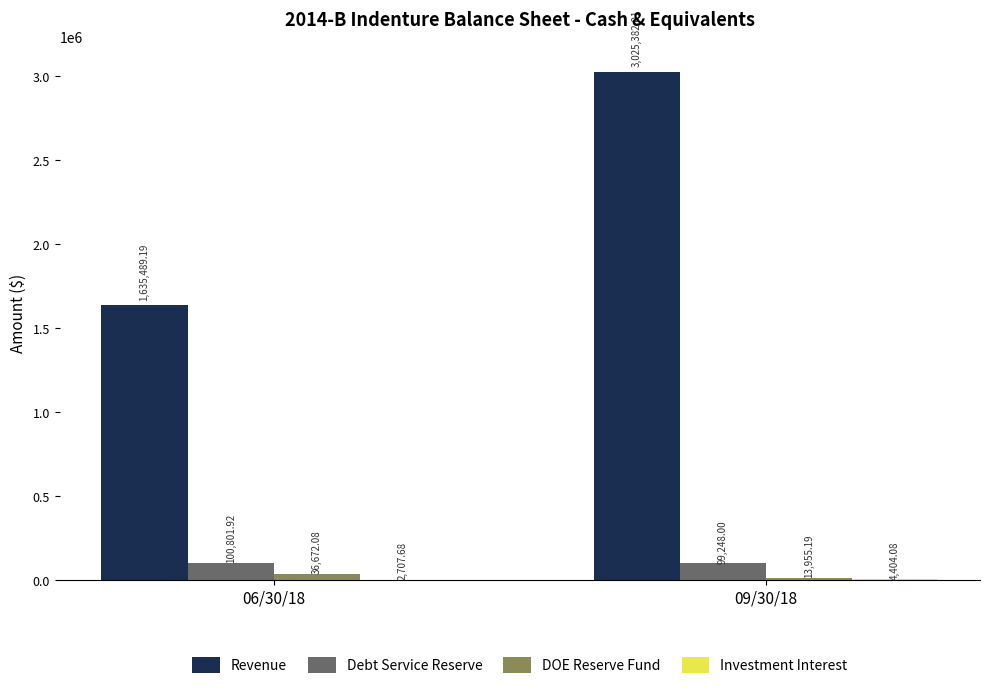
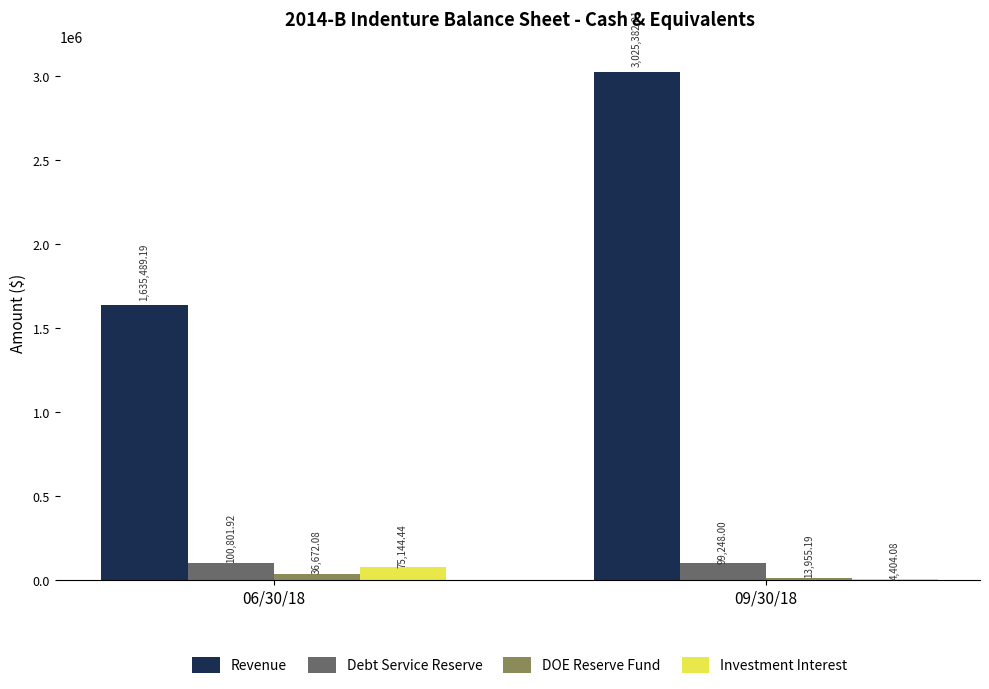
Investment Interest, 06/30/18: 2,707.68 -> 75,144.44
